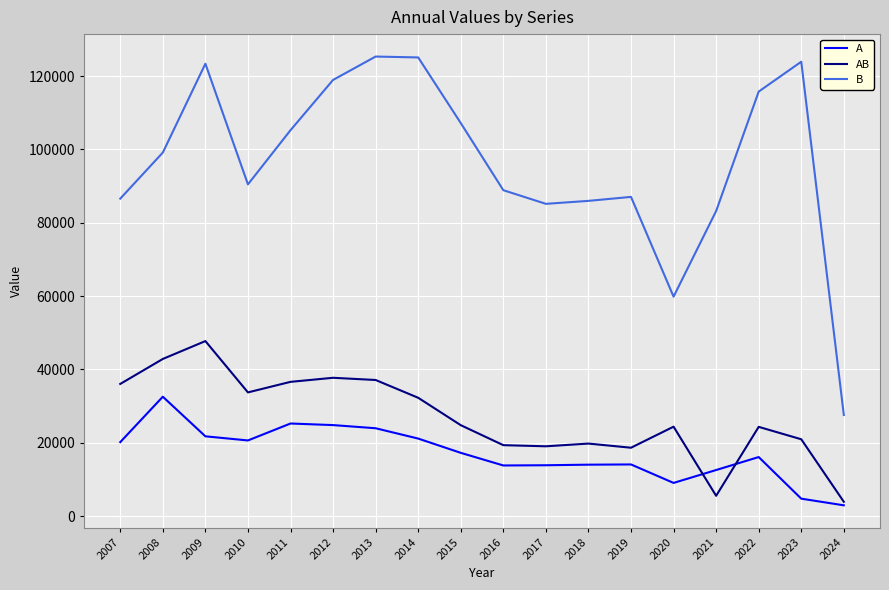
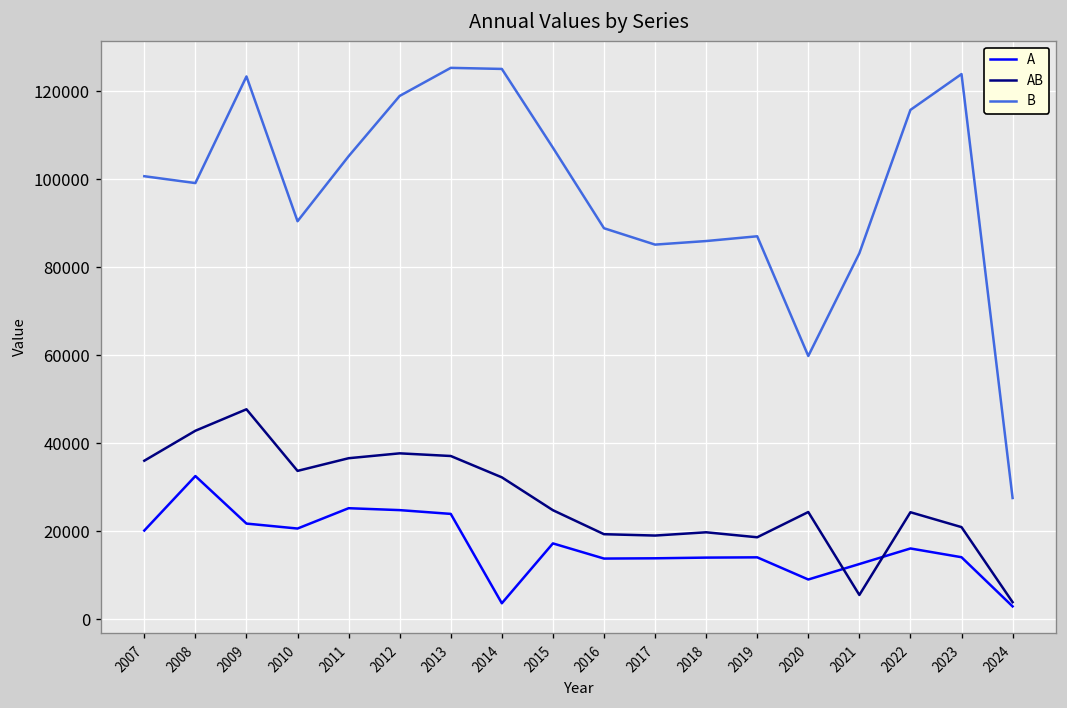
B, 2007: 87000 -> 101000
A, 2014: 21000 -> 4000
A, 2023: 5000 -> 14000
